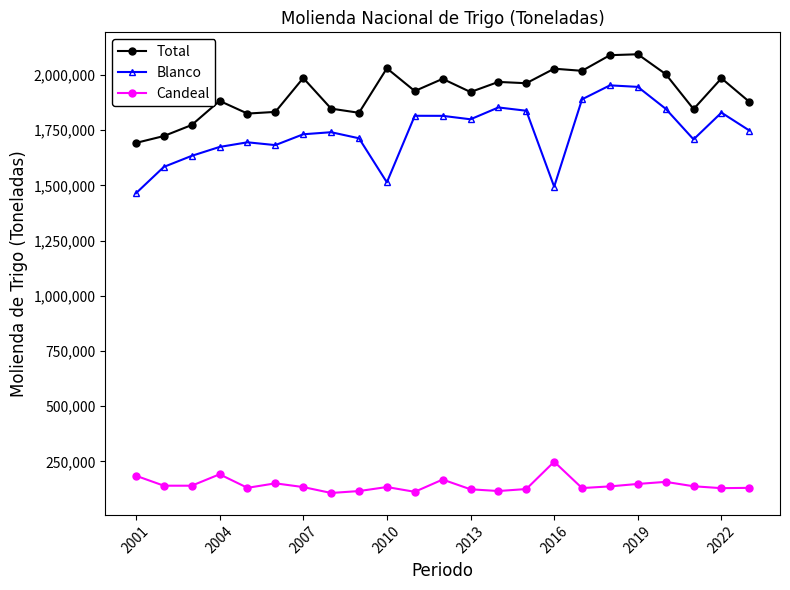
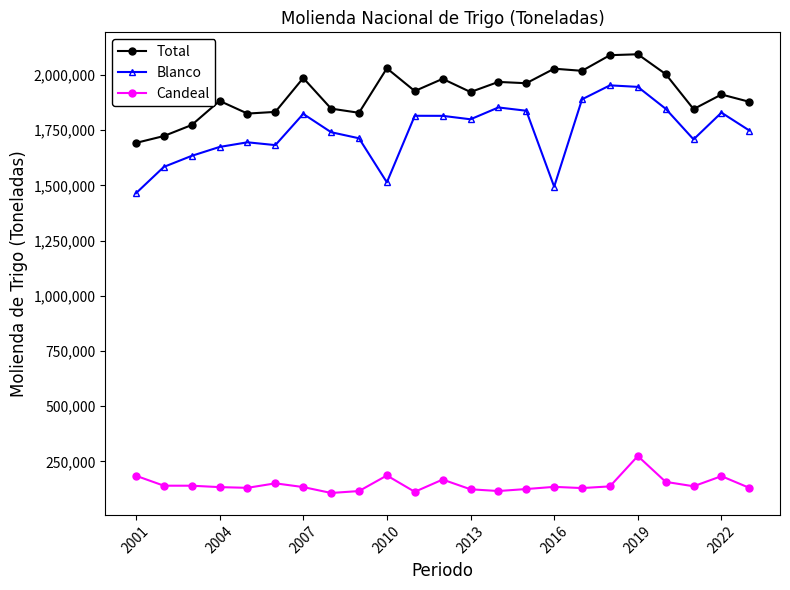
Candeal, 2004: 190,000 -> 130,000
Blanco, 2007: 1,730,000 -> 1,820,000
Candeal, 2010: 130,000 -> 190,000
Candeal, 2016: 250,000 -> 130,000
Candeal, 2019: 150,000 -> 270,000
Total, 2022: 1,980,000 -> 1,910,000
Candeal, 2022: 130,000 -> 180,000
